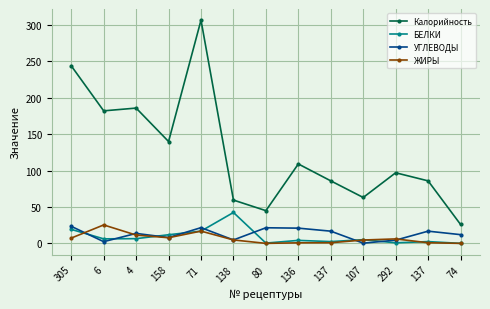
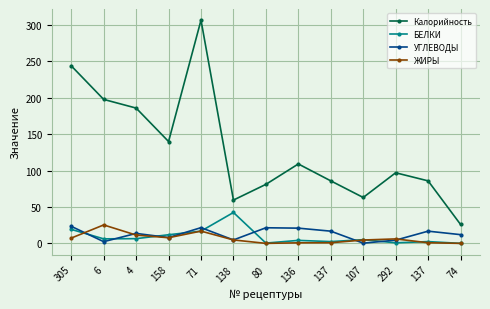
Калорийность, 6: 180 -> 200
Калорийность, 80: 40 -> 80
